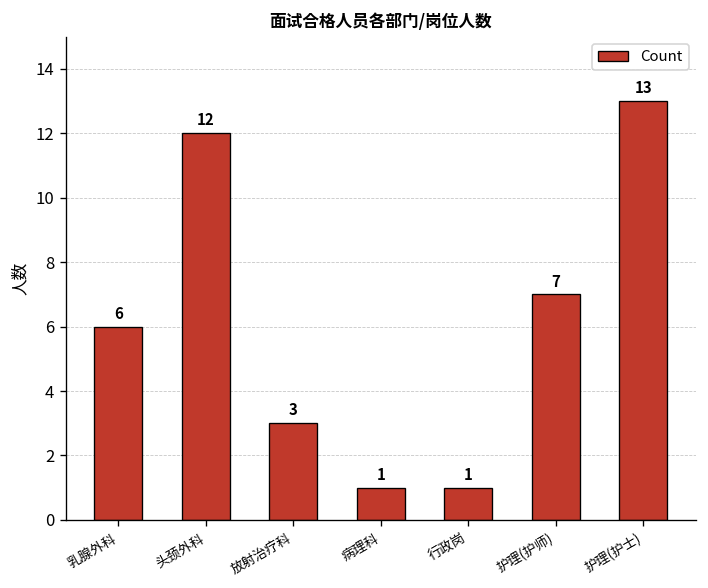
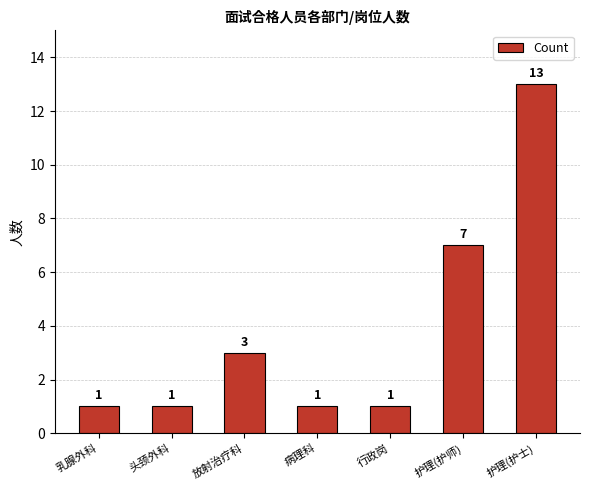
乳腺外科: 6 -> 1
头颈外科: 12 -> 1
